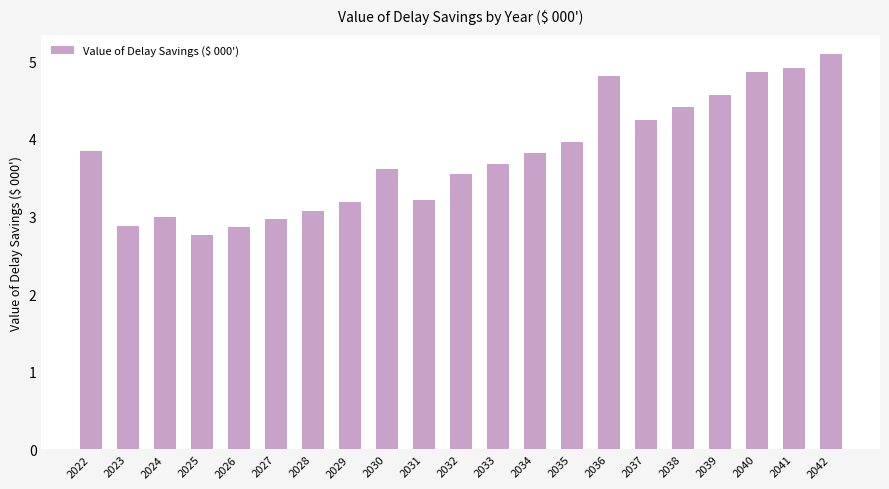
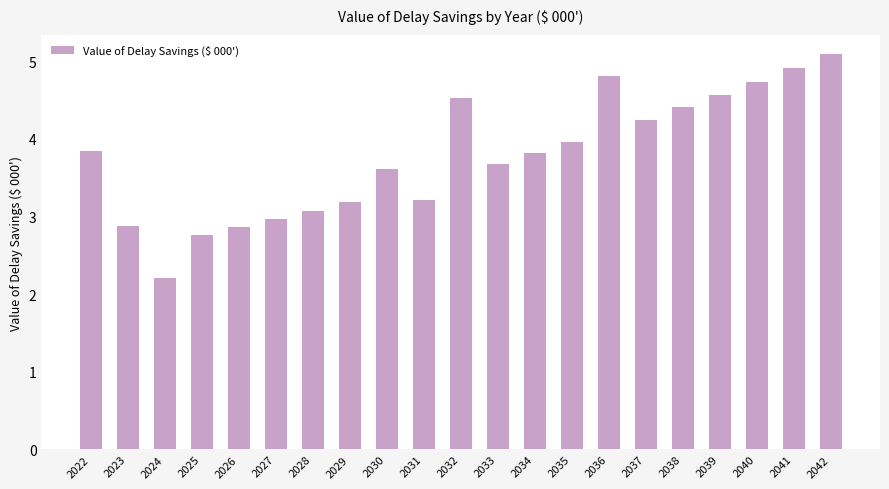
2024: 3.0 -> 2.2
2032: 3.5 -> 4.5
2040: 4.9 -> 4.7
